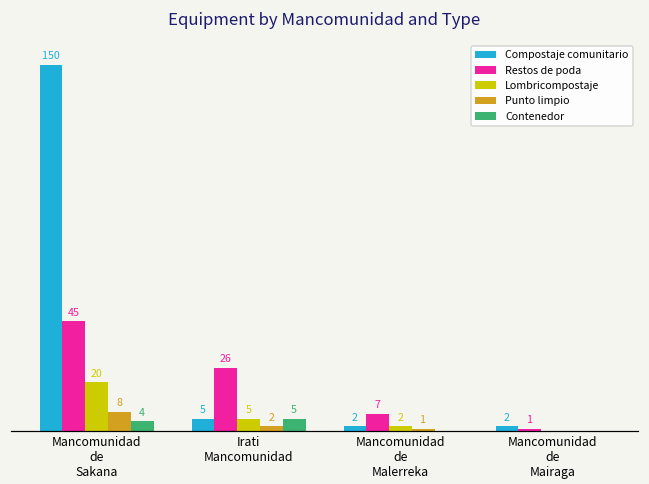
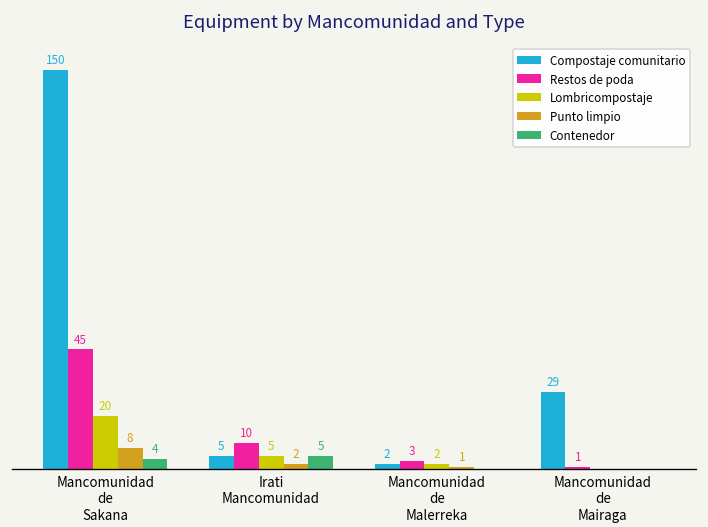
Restos de poda, Irati Mancomunidad: 26 -> 10
Restos de poda, Mancomunidad de Malerreka: 7 -> 3
Compostaje comunitario, Mancomunidad de Mairaga: 2 -> 29
